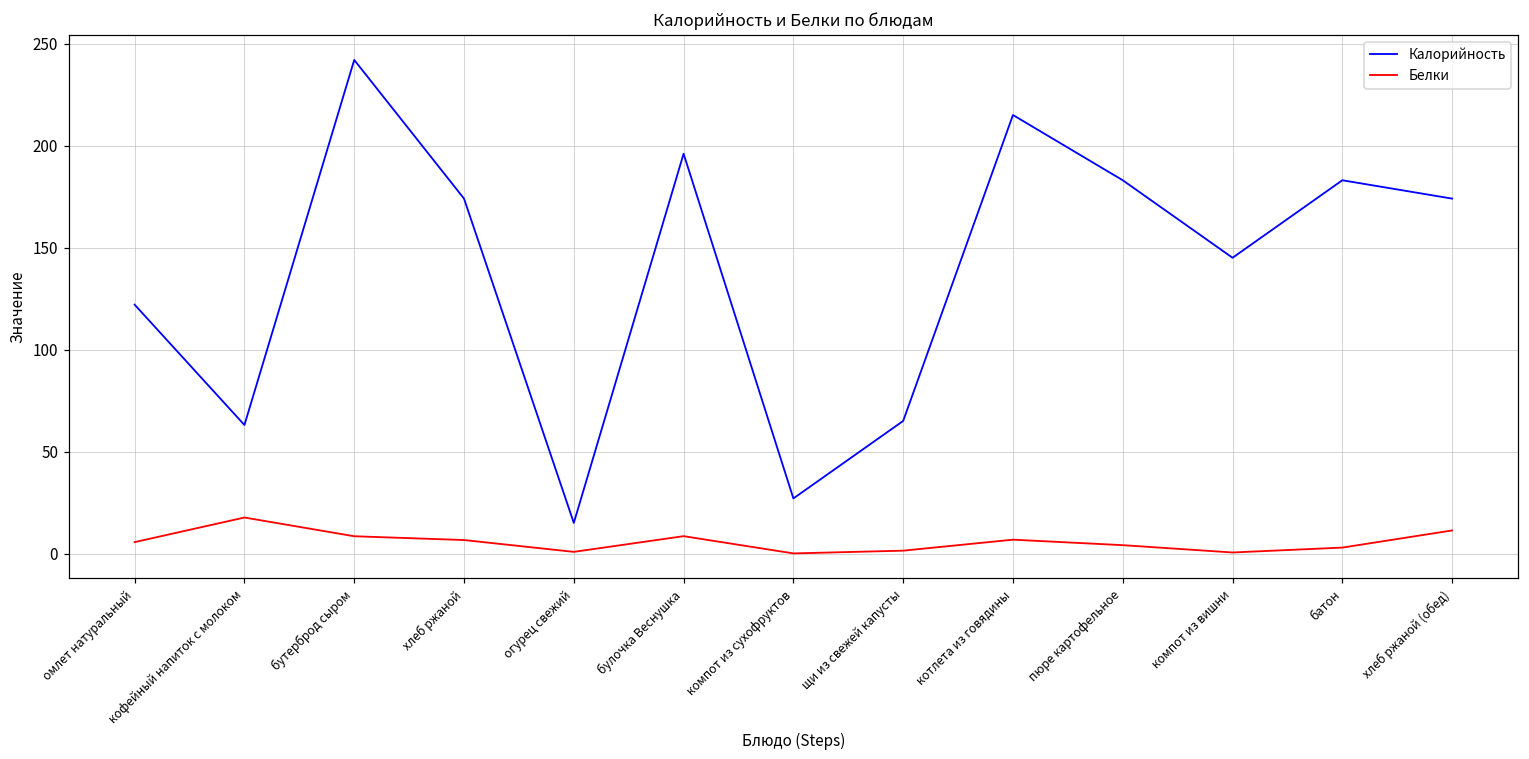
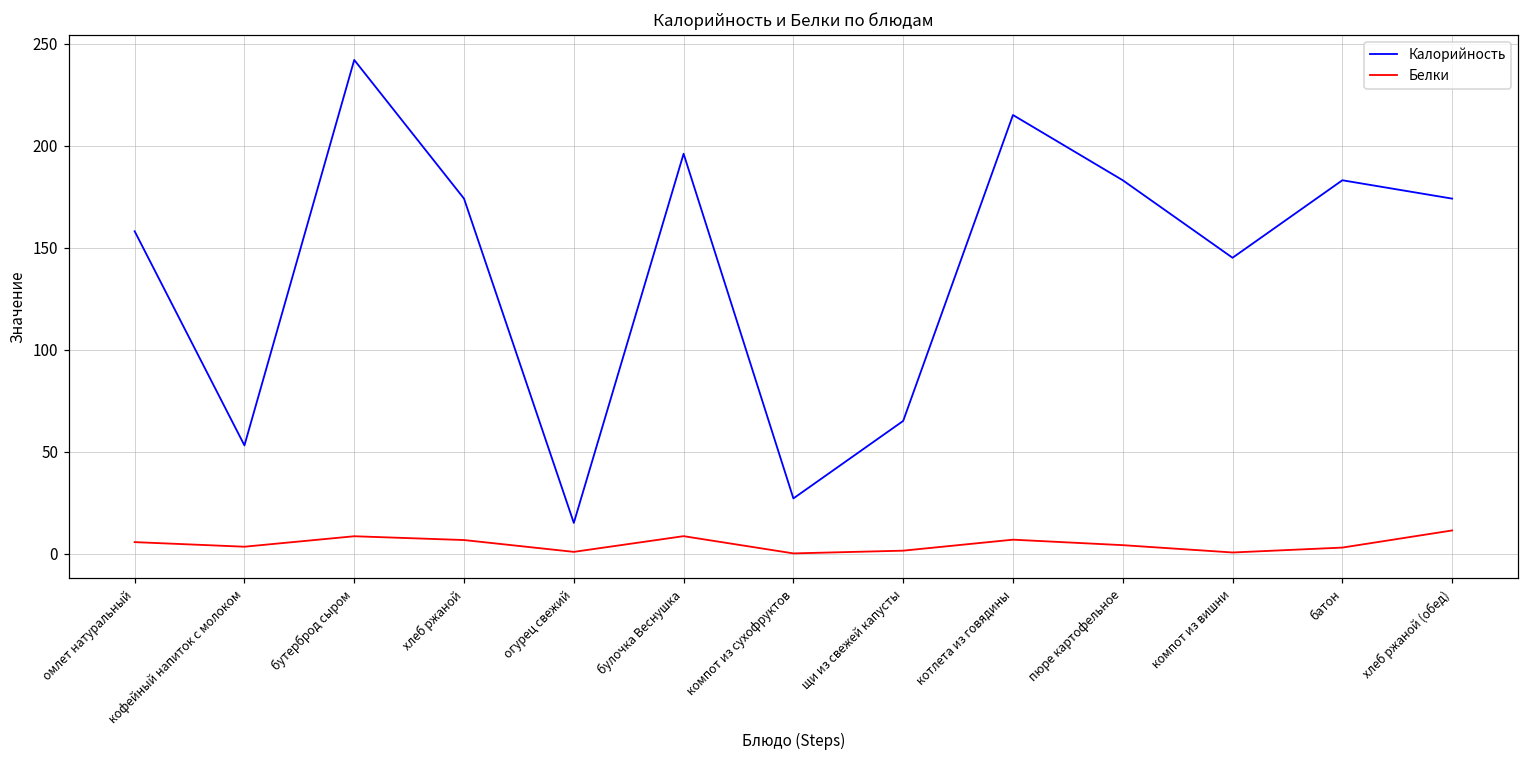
Калорийность, омлет натуральный: 122 -> 158
Калорийность, кофейный напиток с молоком: 63 -> 53
Белки, кофейный напиток с молоком: 18 -> 3
